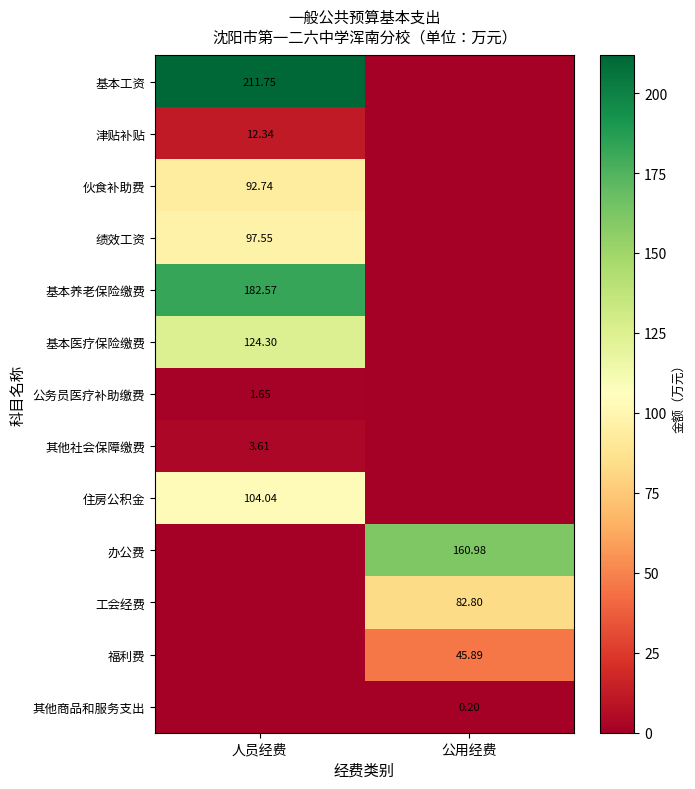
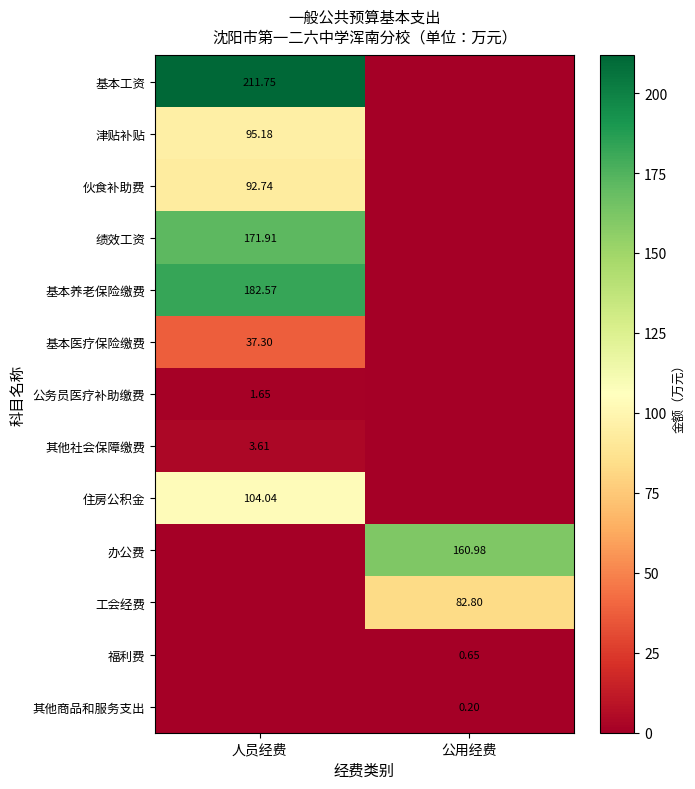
津贴补贴, 人员经费: 12.34 -> 95.18
绩效工资, 人员经费: 97.55 -> 171.91
基本医疗保险缴费, 人员经费: 124.30 -> 37.30
福利费, 公用经费: 45.89 -> 0.65
